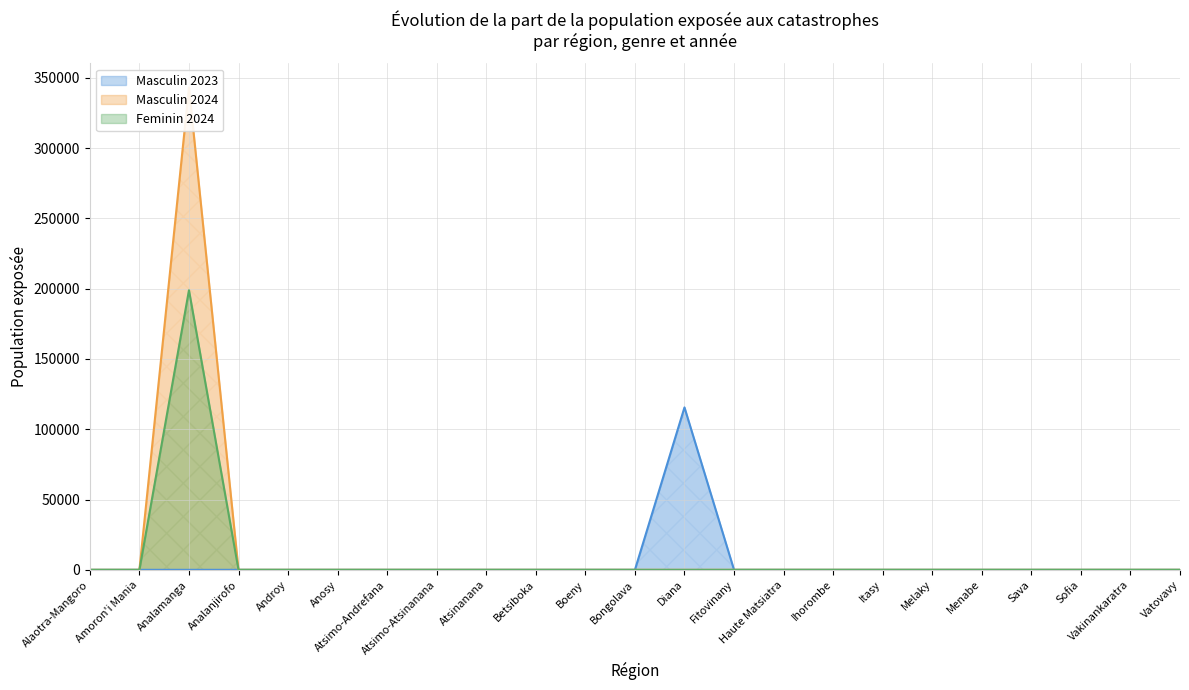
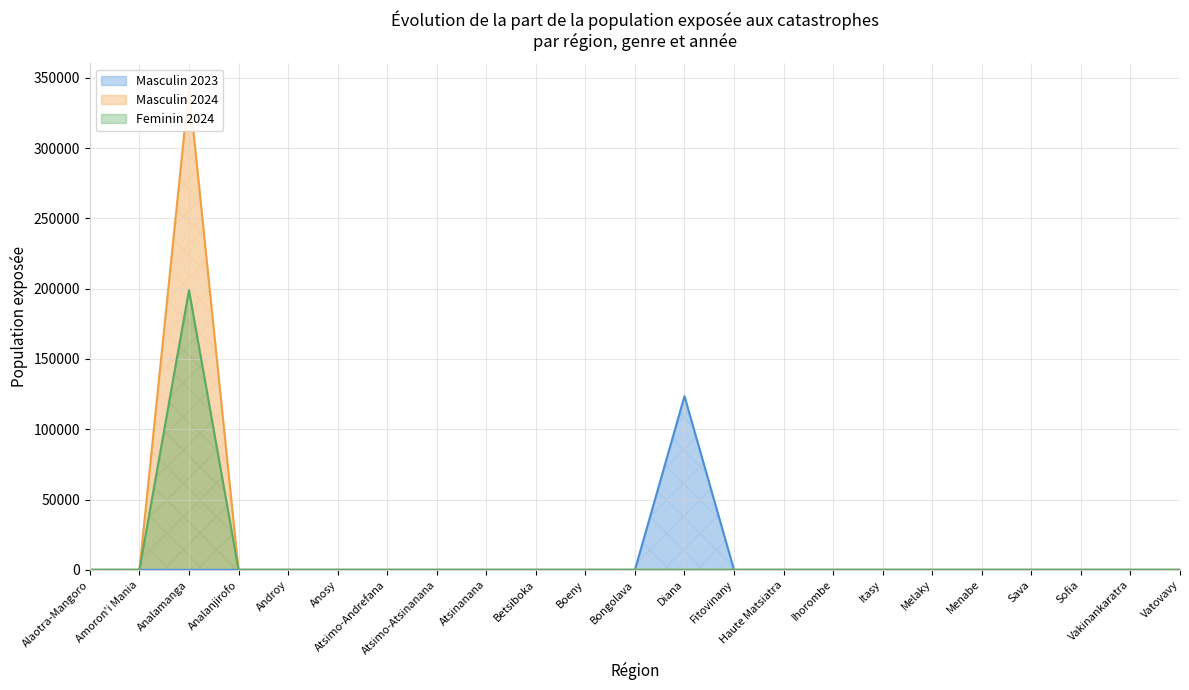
Masculin 2023, Diana: 116000 -> 123000
